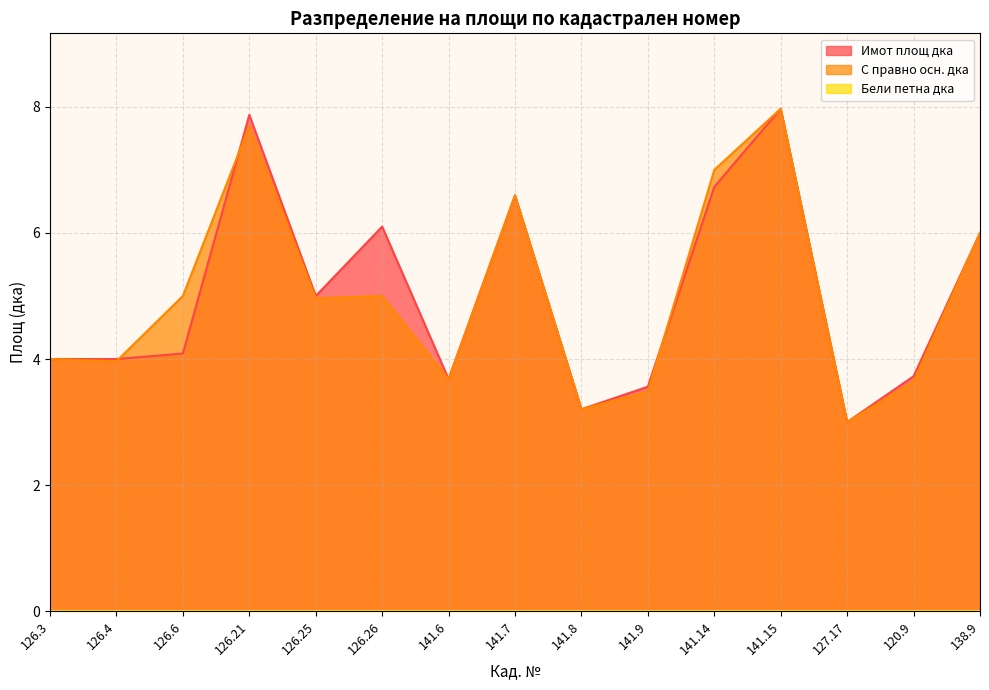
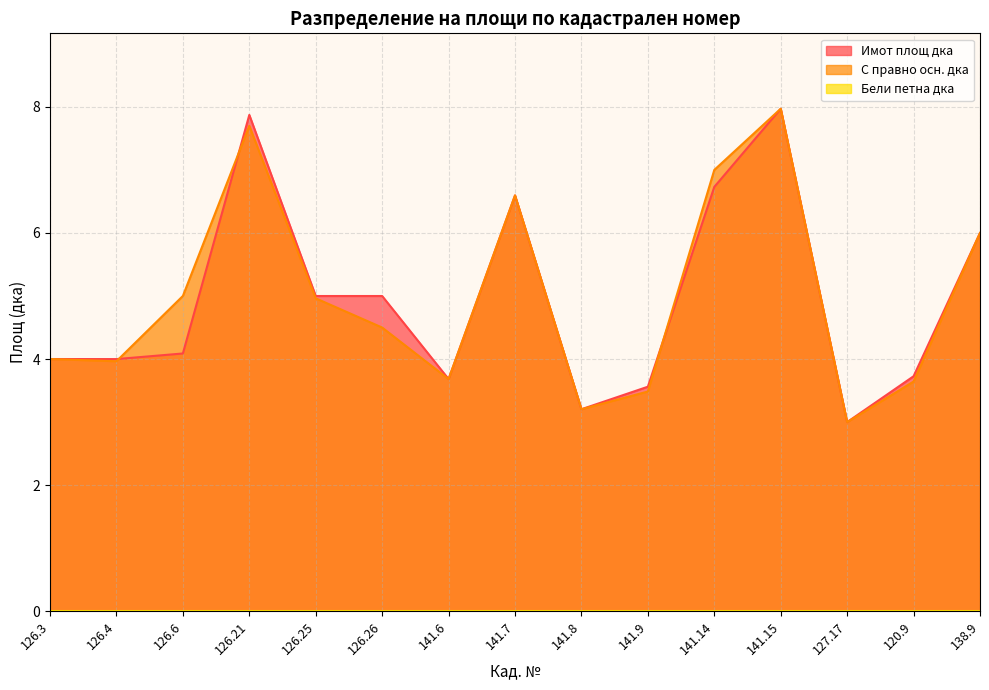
Имот площ дка, 126.26: 6.1 -> 5.0
С правно осн. дка, 126.26: 5.0 -> 4.5
